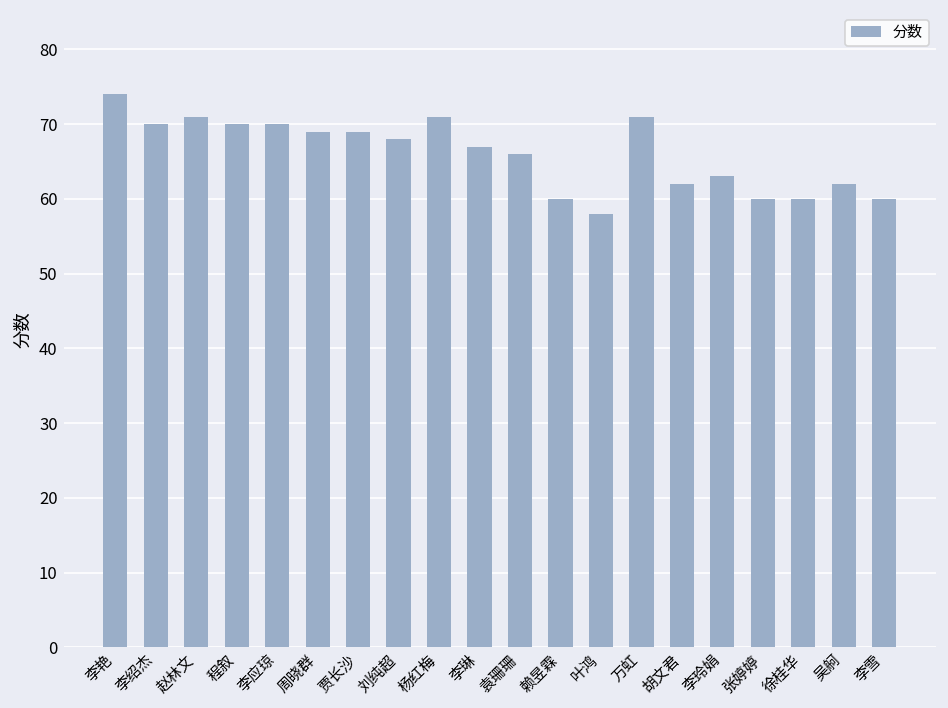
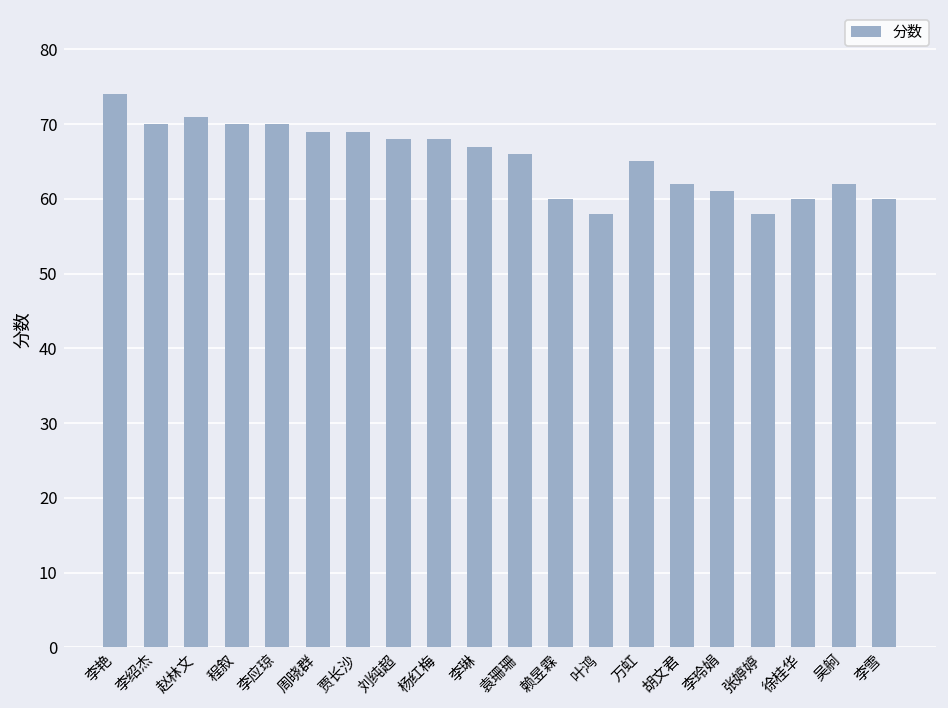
杨红梅: 71 -> 68
万虹: 71 -> 65
李玲娟: 63 -> 61
张婷婷: 60 -> 58
